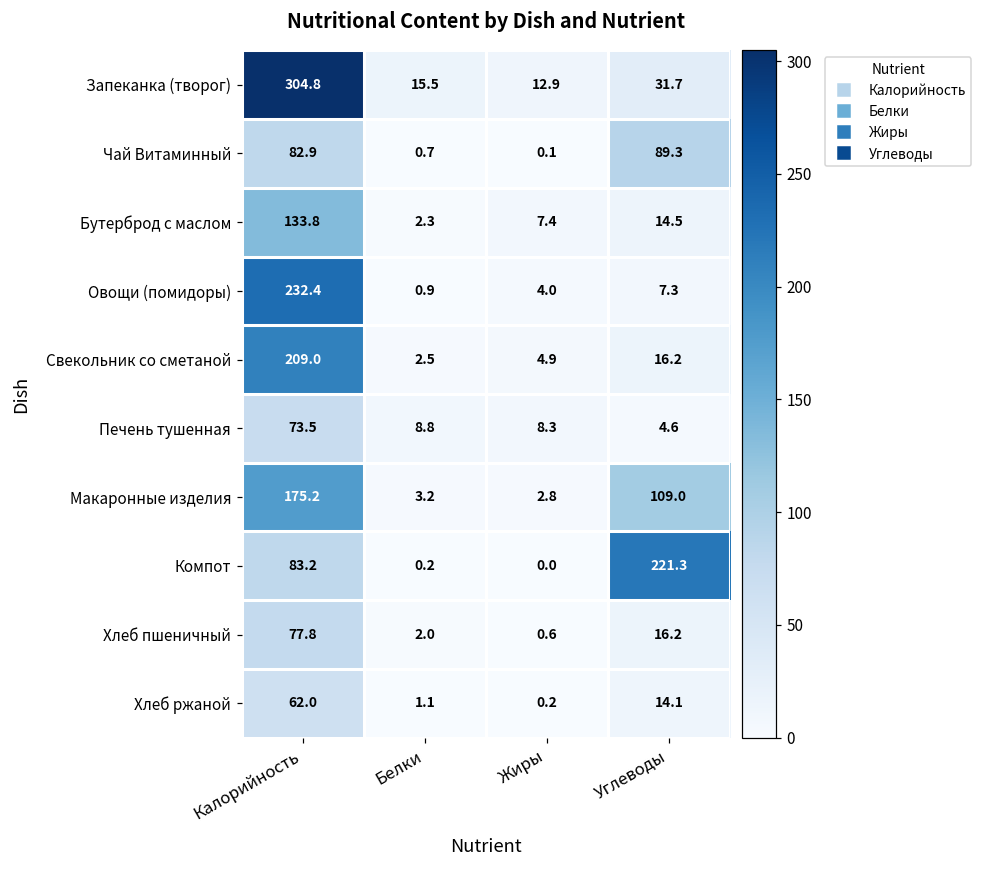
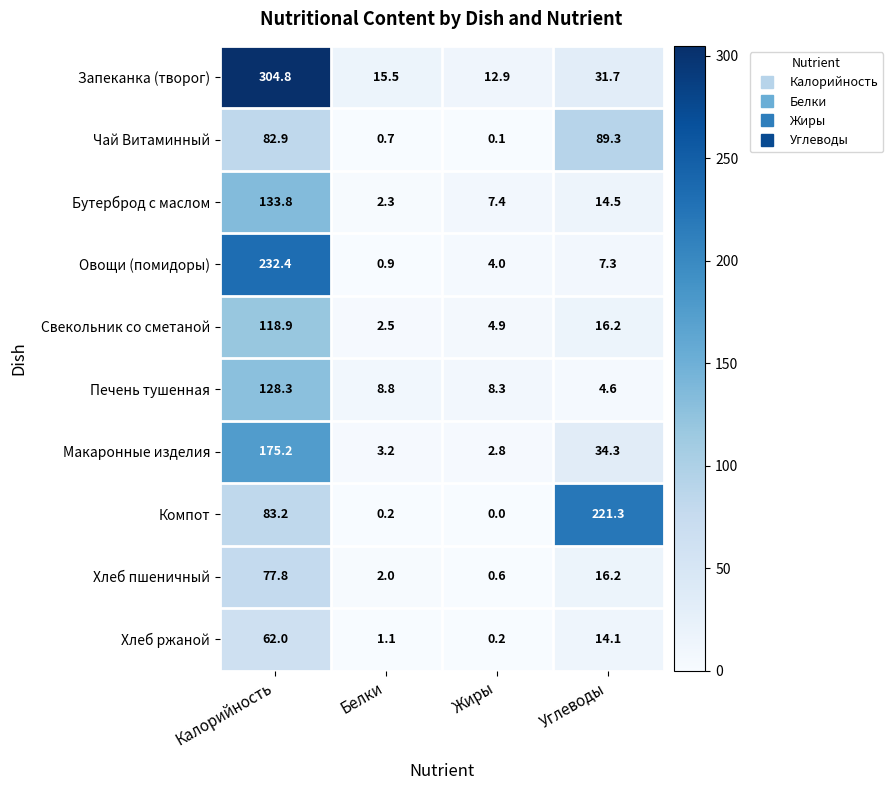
Свекольник со сметаной, Калорийность: 209.0 -> 118.9
Печень тушенная, Калорийность: 73.5 -> 128.3
Макаронные изделия, Углеводы: 109.0 -> 34.3
